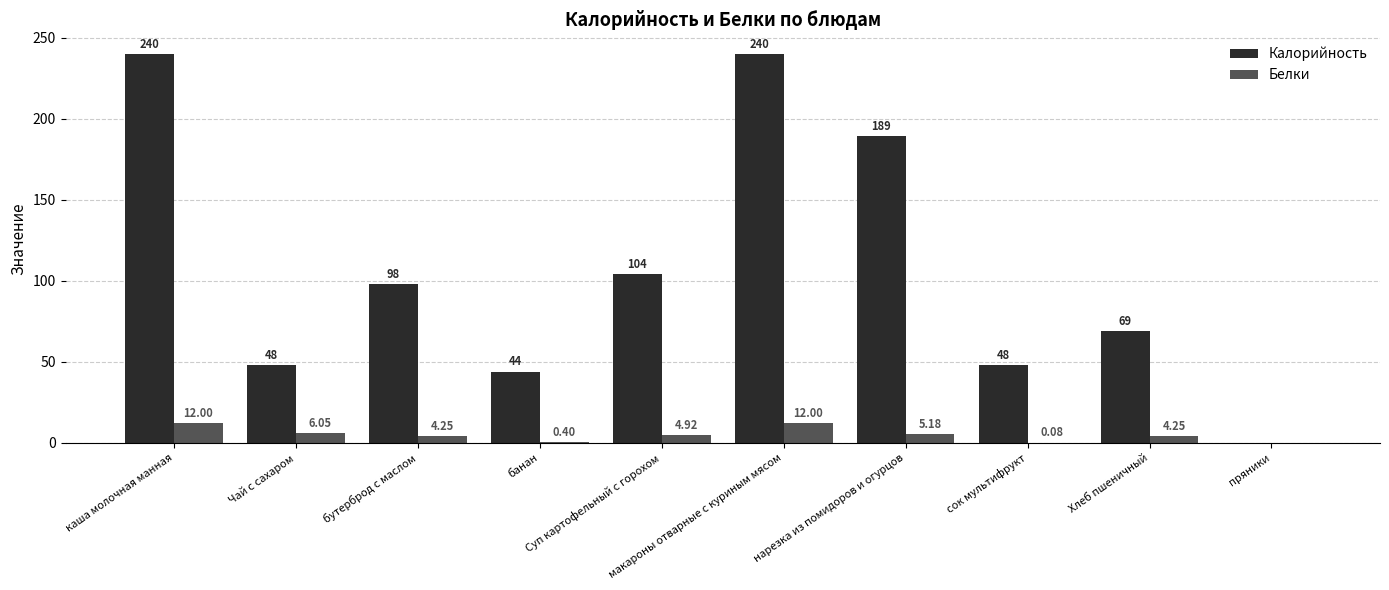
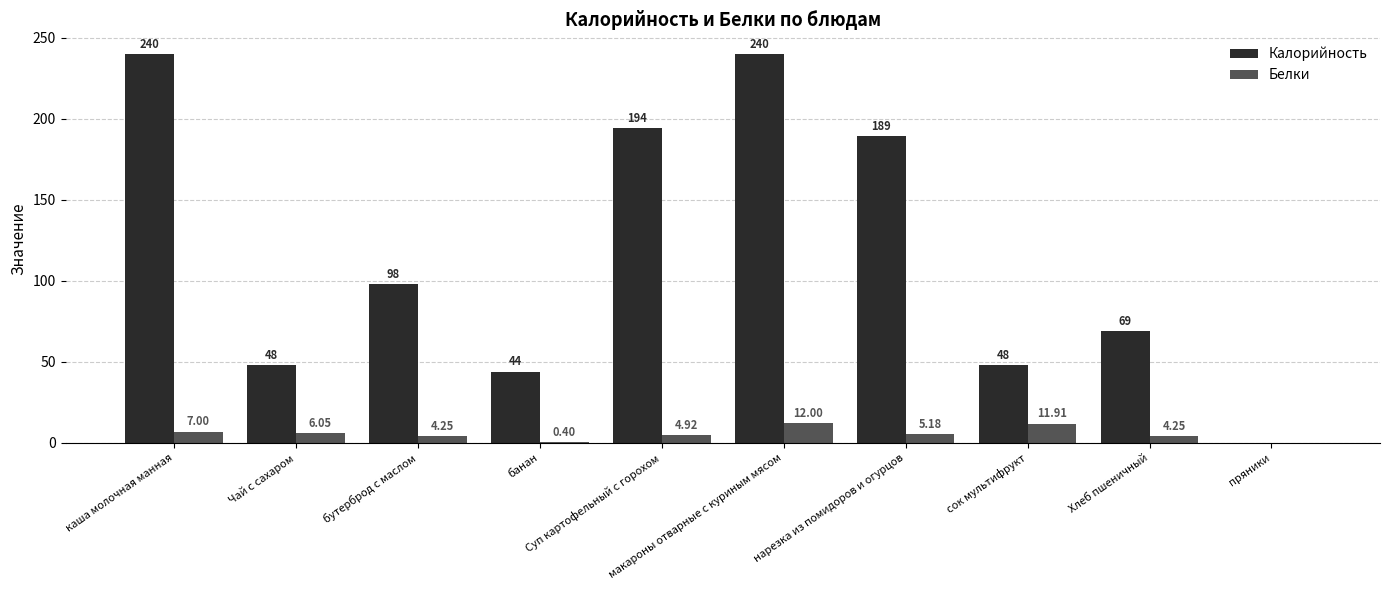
Белки, каша молочная манная: 12.00 -> 7.00
Калорийность, Суп картофельный с горохом: 104 -> 194
Белки, сок мультифрукт: 0.08 -> 11.91
